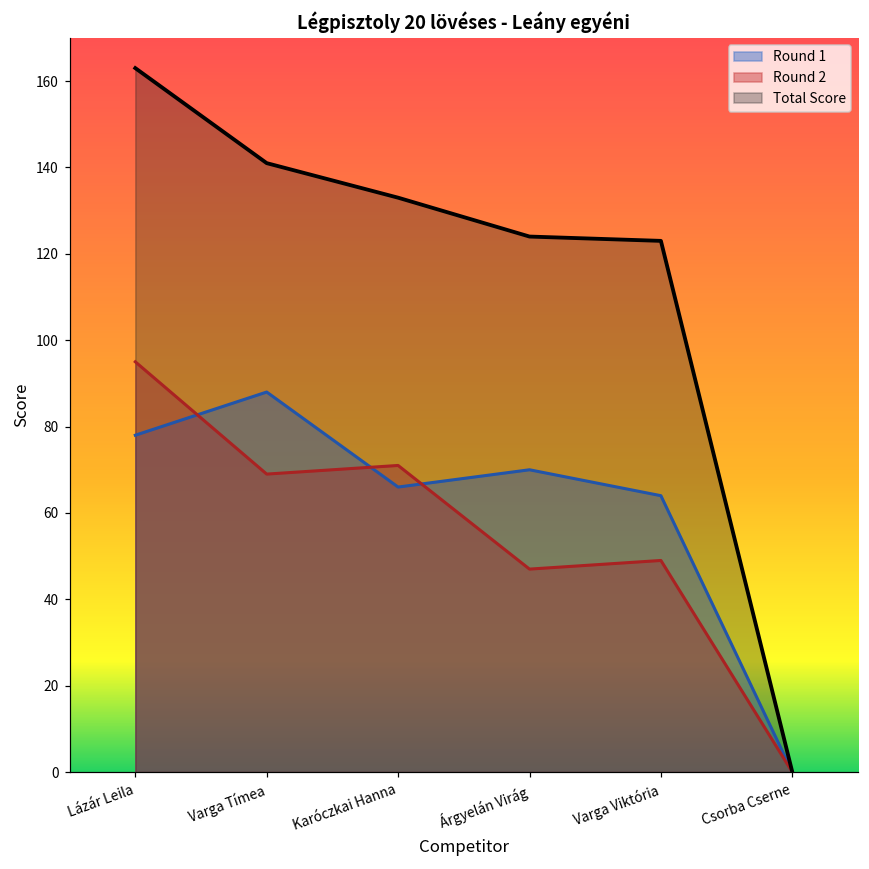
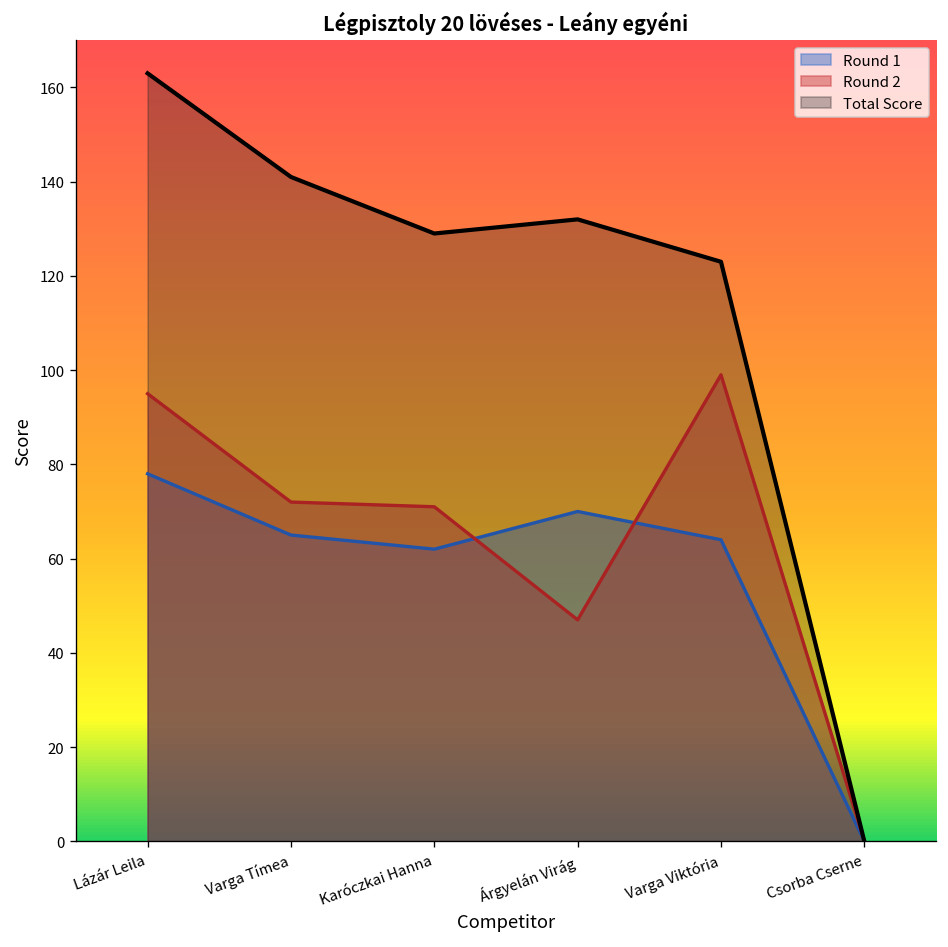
Round 1, Varga Tímea: 88 -> 65
Round 2, Varga Tímea: 69 -> 72
Round 1, Karóczkai Hanna: 66 -> 62
Total Score, Karóczkai Hanna: 133 -> 129
Total Score, Árgyelán Virág: 124 -> 132
Round 2, Varga Viktória: 49 -> 99
